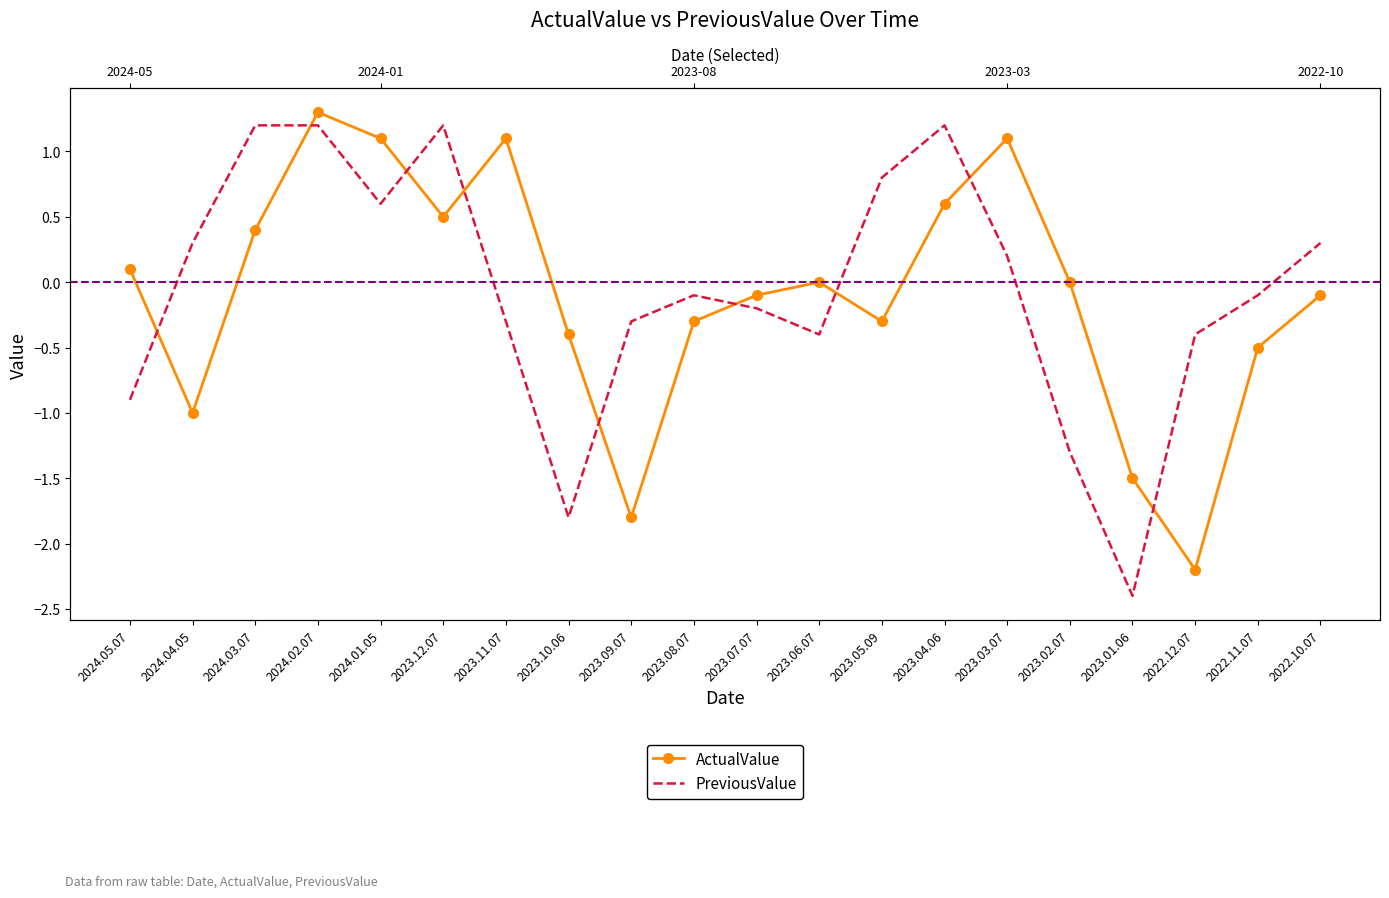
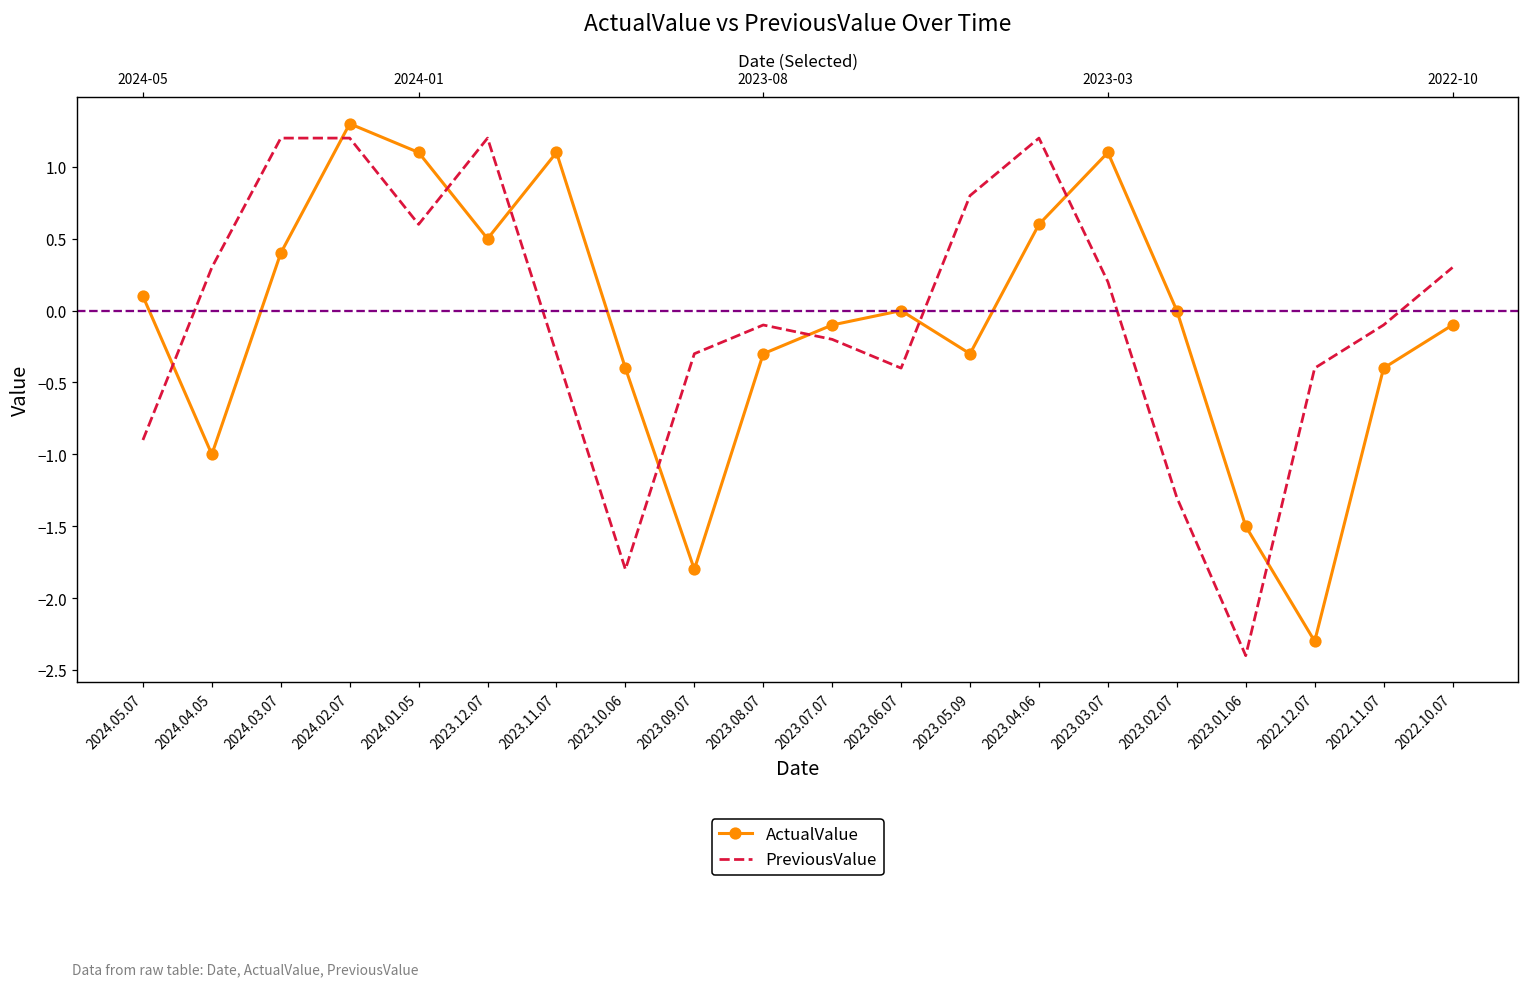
ActualValue, 2022.12.07: -2.2 -> -2.3
ActualValue, 2022.11.07: -0.5 -> -0.4
